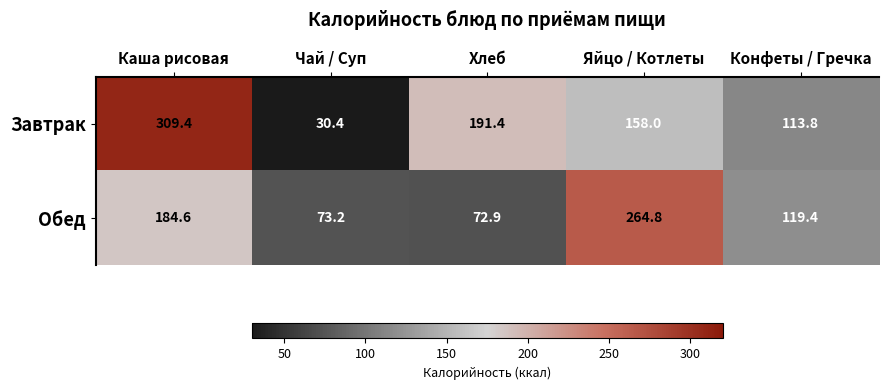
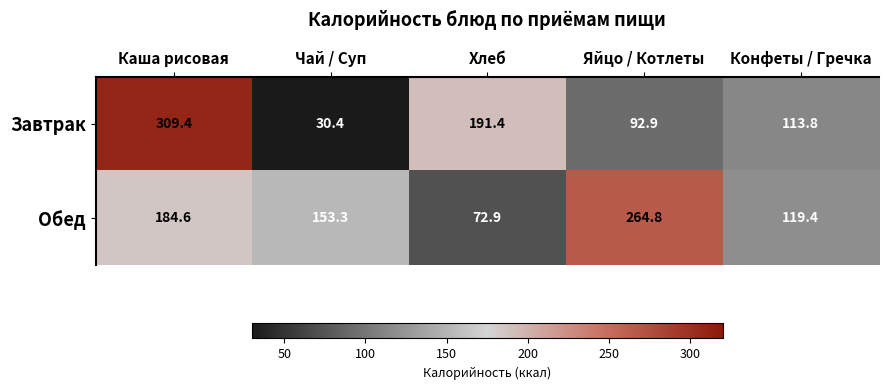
Завтрак, Яйцо / Котлеты: 158.0 -> 92.9
Обед, Чай / Суп: 73.2 -> 153.3
